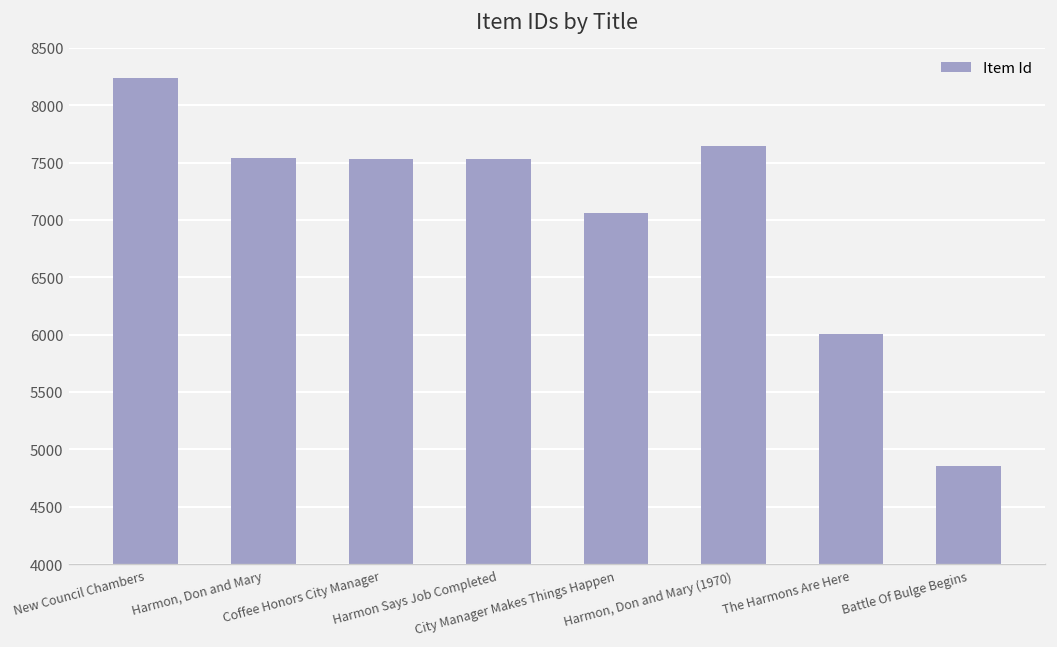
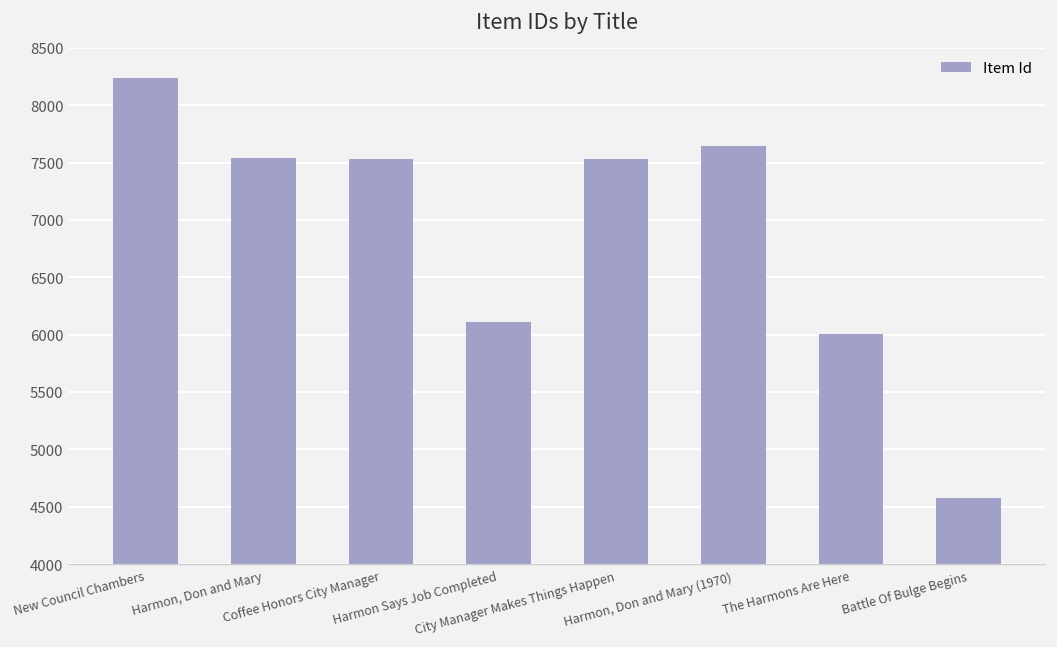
Harmon Says Job Completed: 7500 -> 6100
City Manager Makes Things Happen: 7100 -> 7500
Battle Of Bulge Begins: 4900 -> 4600
